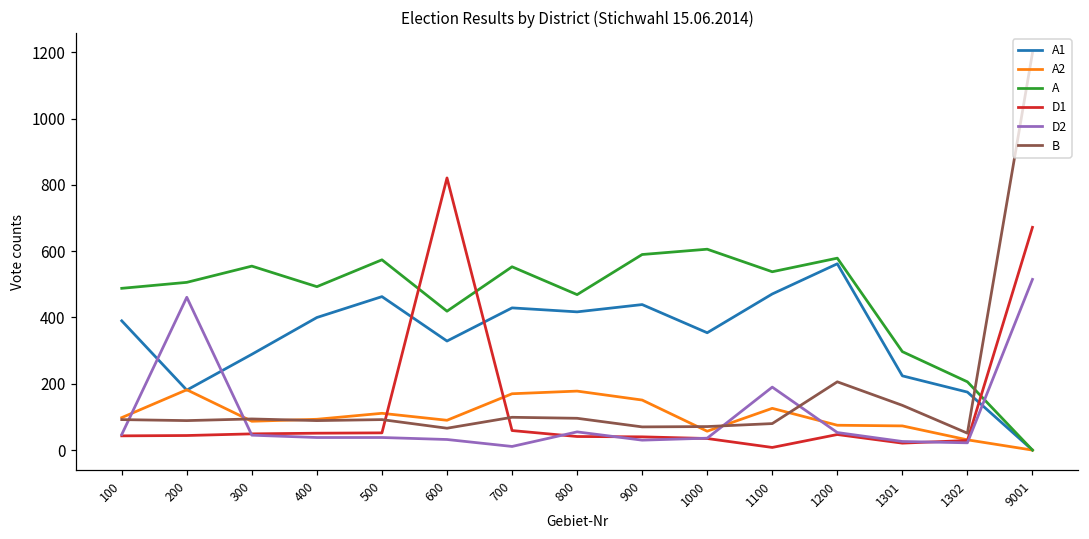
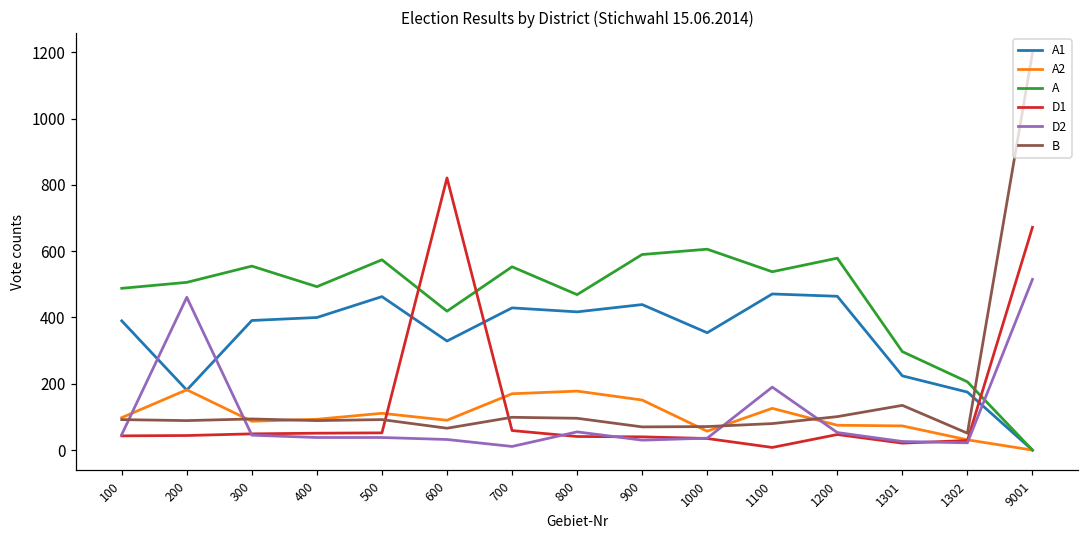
A1, 300: 290 -> 390
A1, 1200: 560 -> 460
B, 1200: 210 -> 100
